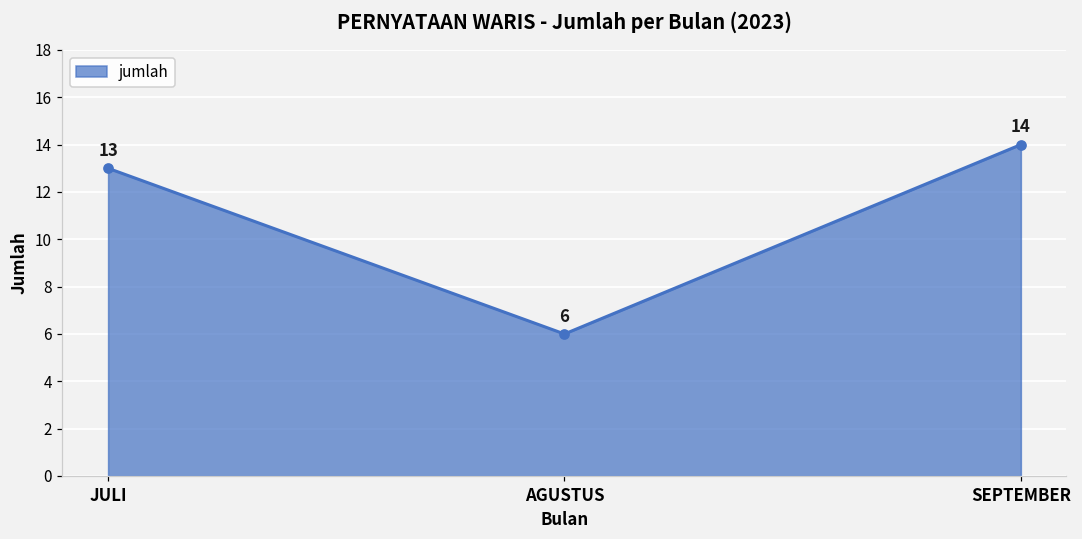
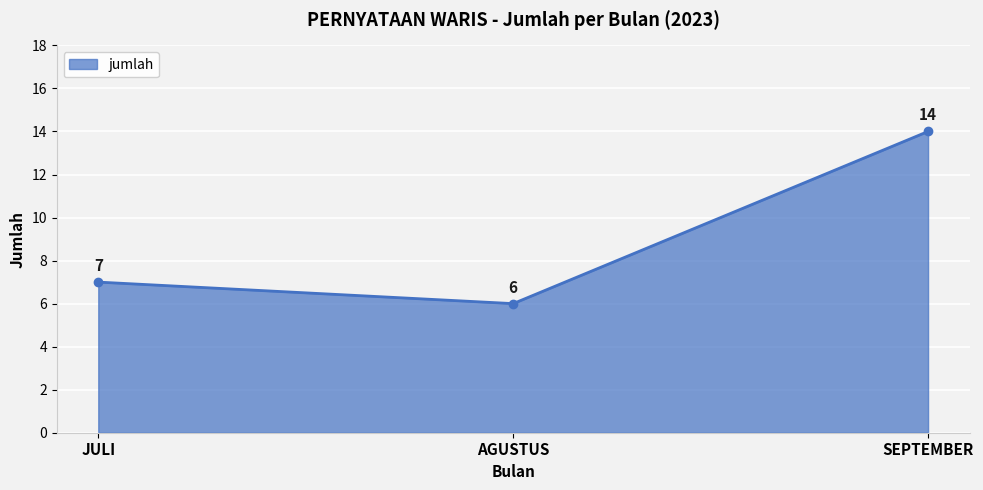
JULI: 13 -> 7
